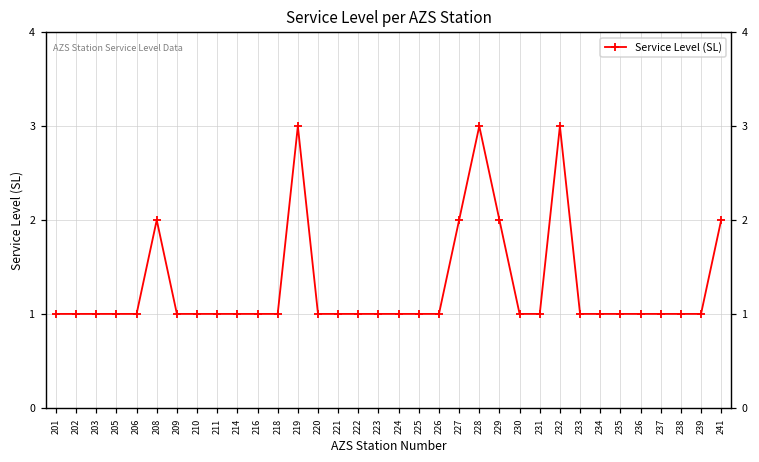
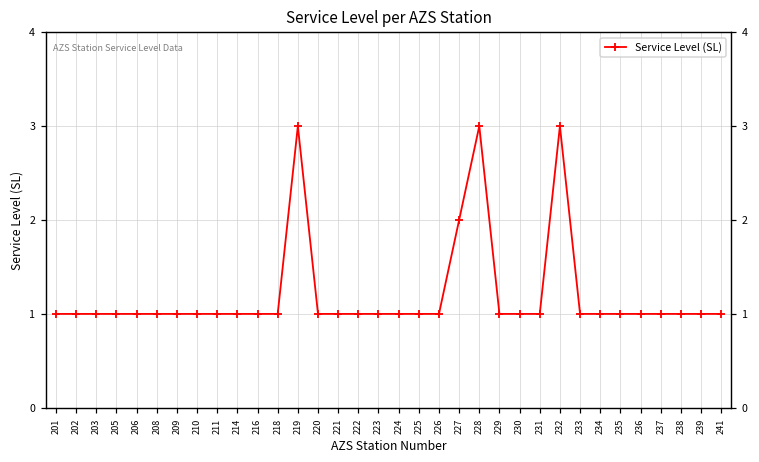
208: 2 -> 1
229: 2 -> 1
241: 2 -> 1
